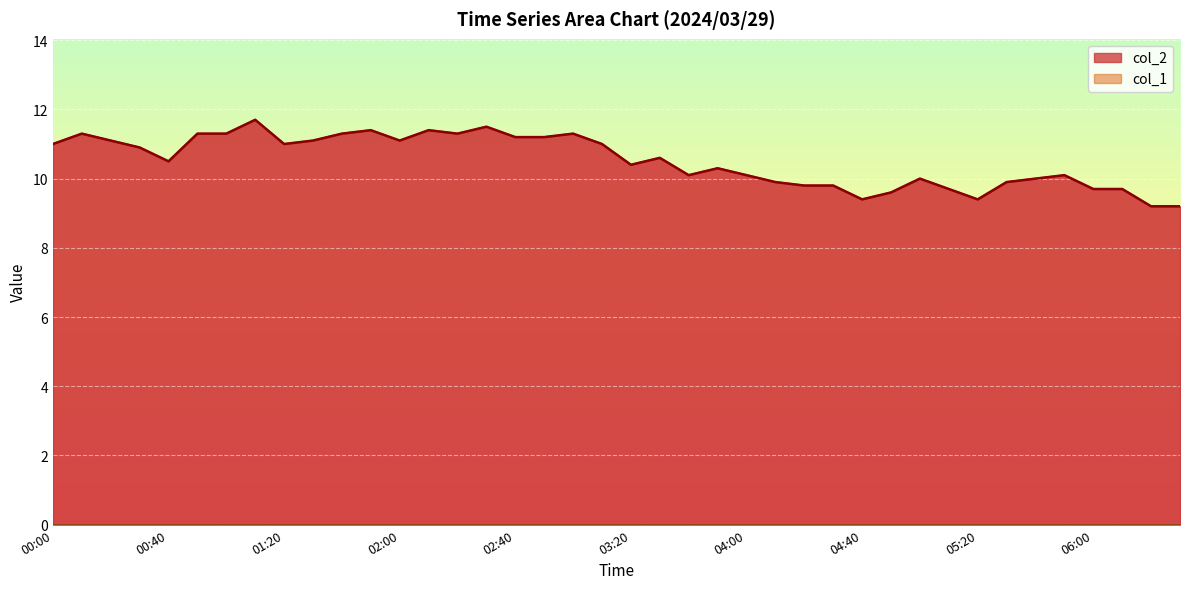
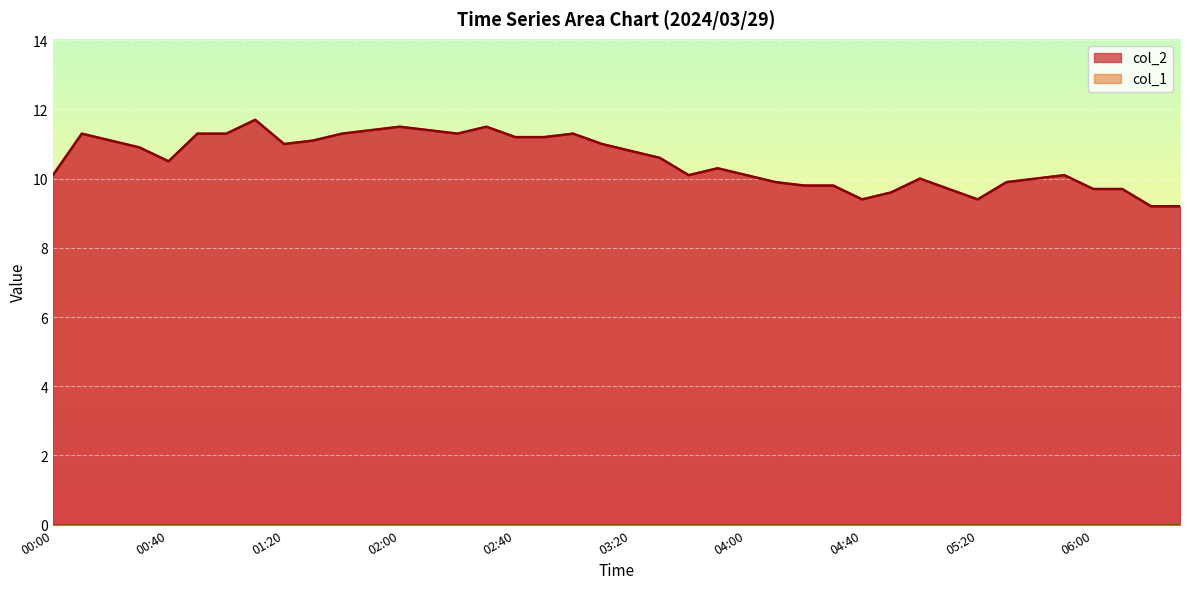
col_2, 00:00: 11.0 -> 10.1
col_2, 02:00: 11.1 -> 11.5
col_2, 03:20: 10.4 -> 10.8
